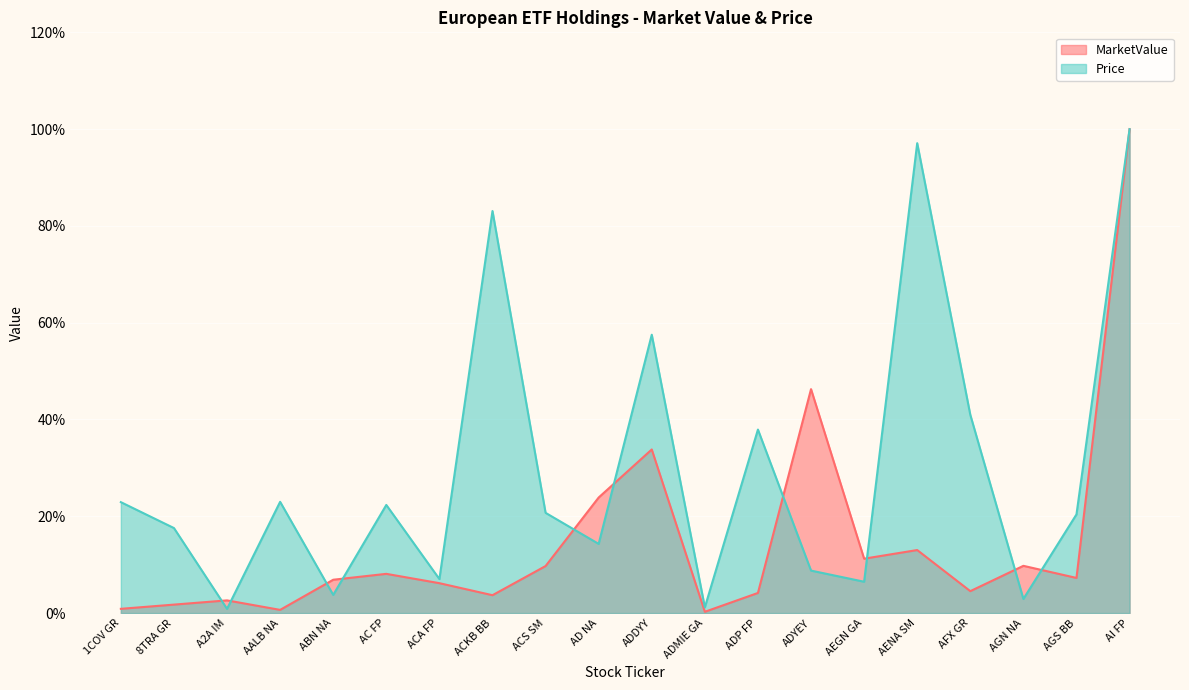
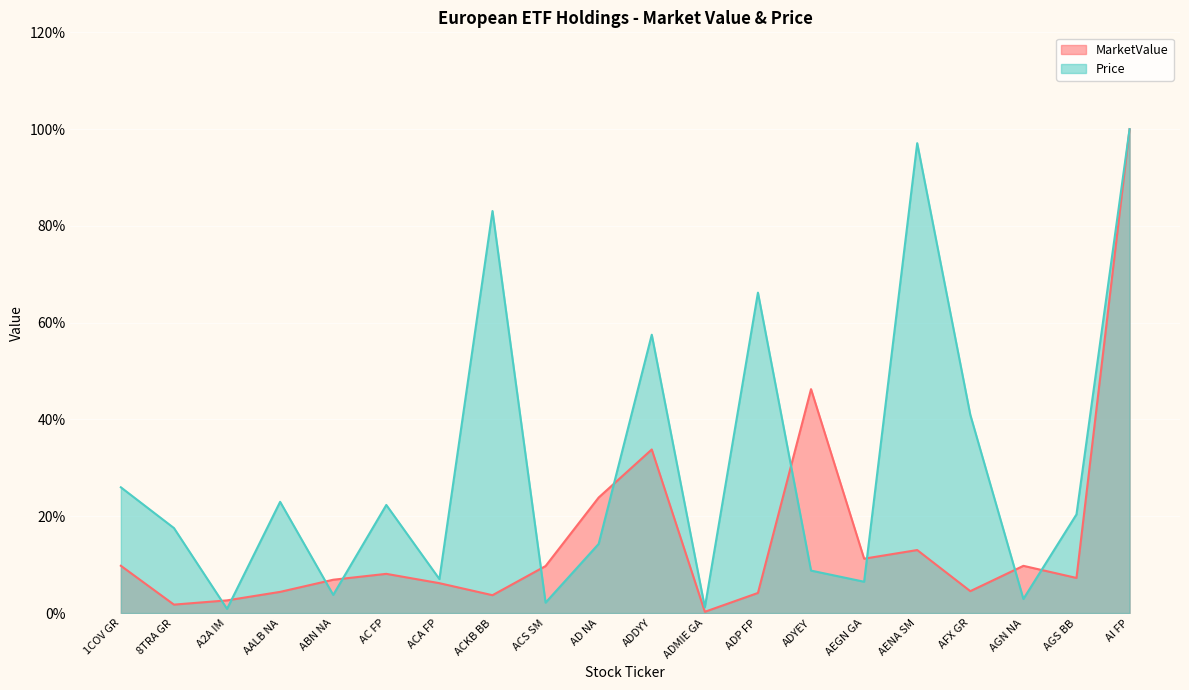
MarketValue, 1COV GR: 1% -> 10%
Price, 1COV GR: 23% -> 26%
MarketValue, AALB NA: 1% -> 4%
Price, ACS SM: 21% -> 2%
Price, ADP FP: 38% -> 66%
